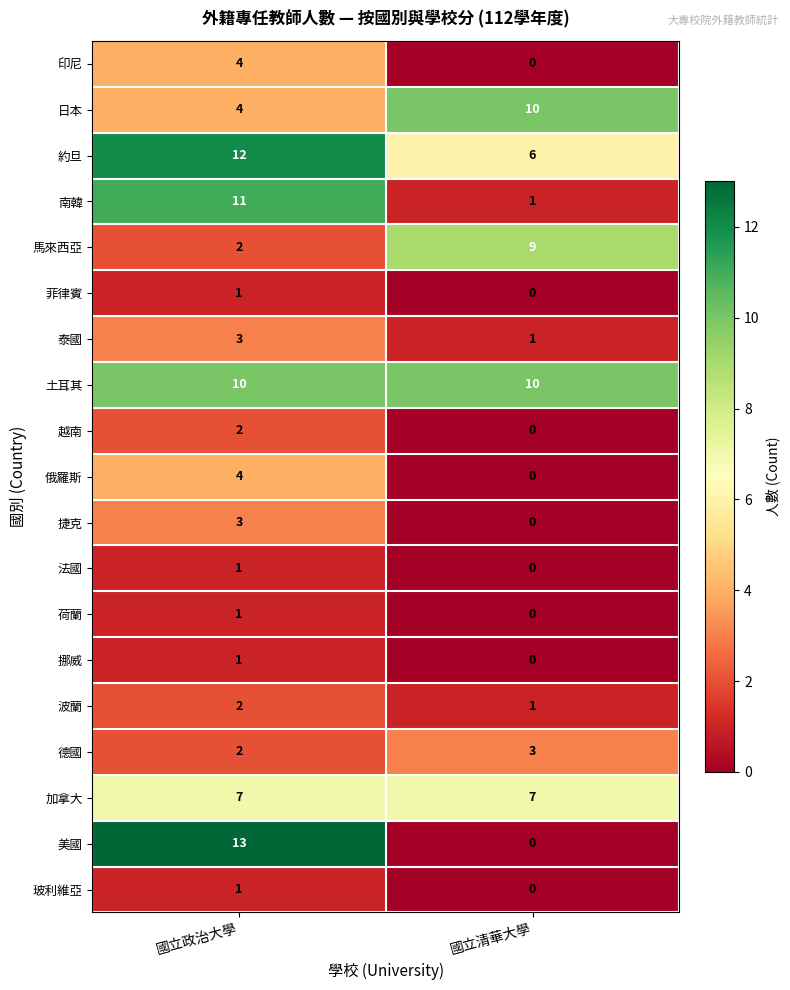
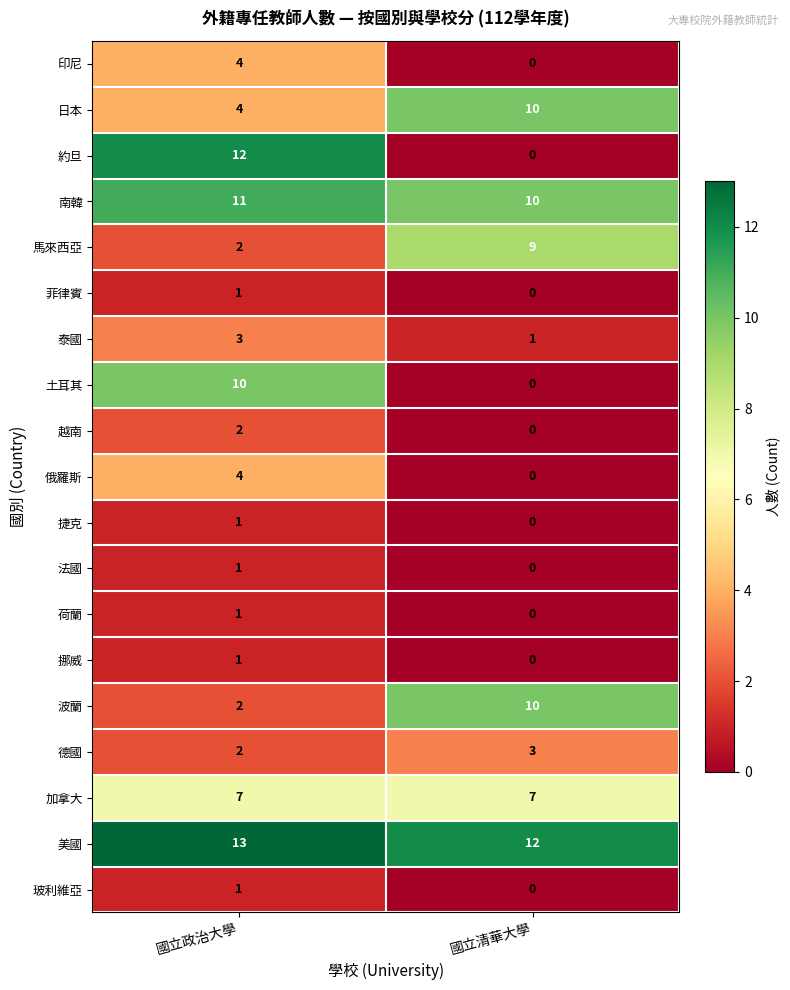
約旦, 國立清華大學: 6 -> 0
南韓, 國立清華大學: 1 -> 10
土耳其, 國立清華大學: 10 -> 0
捷克, 國立政治大學: 3 -> 1
波蘭, 國立清華大學: 1 -> 10
美國, 國立清華大學: 0 -> 12
